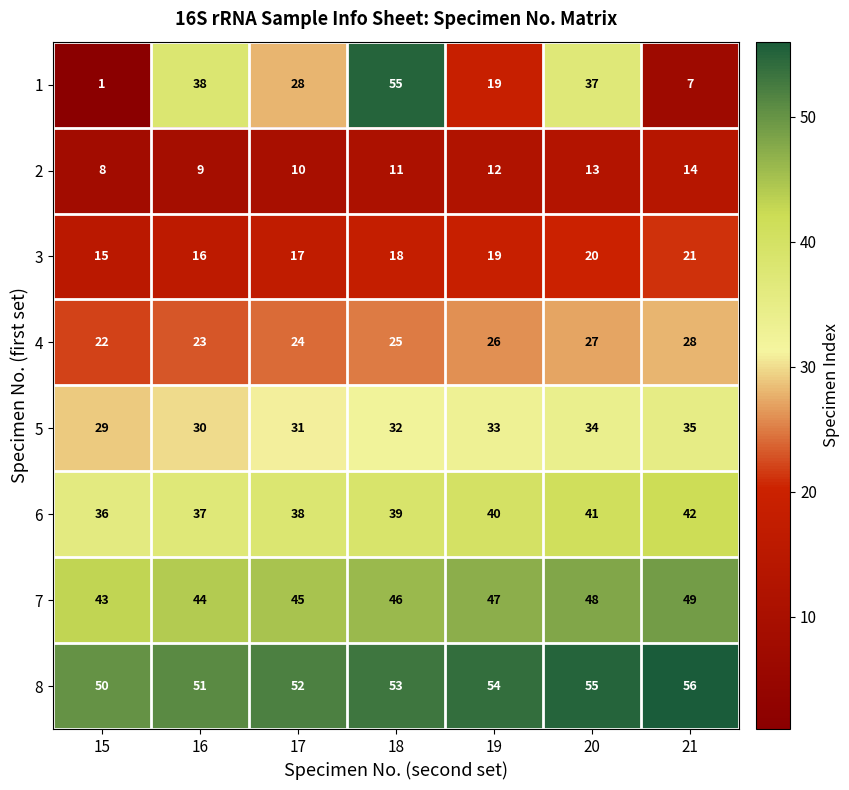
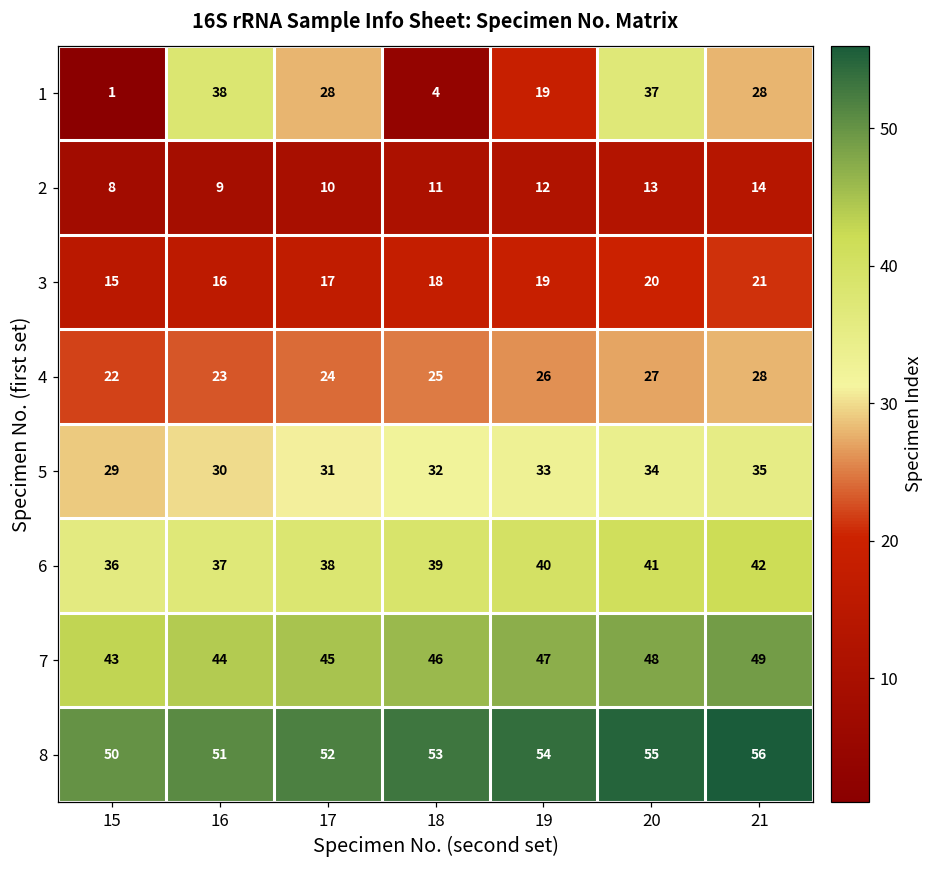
1, 18: 55 -> 4
1, 21: 7 -> 28
